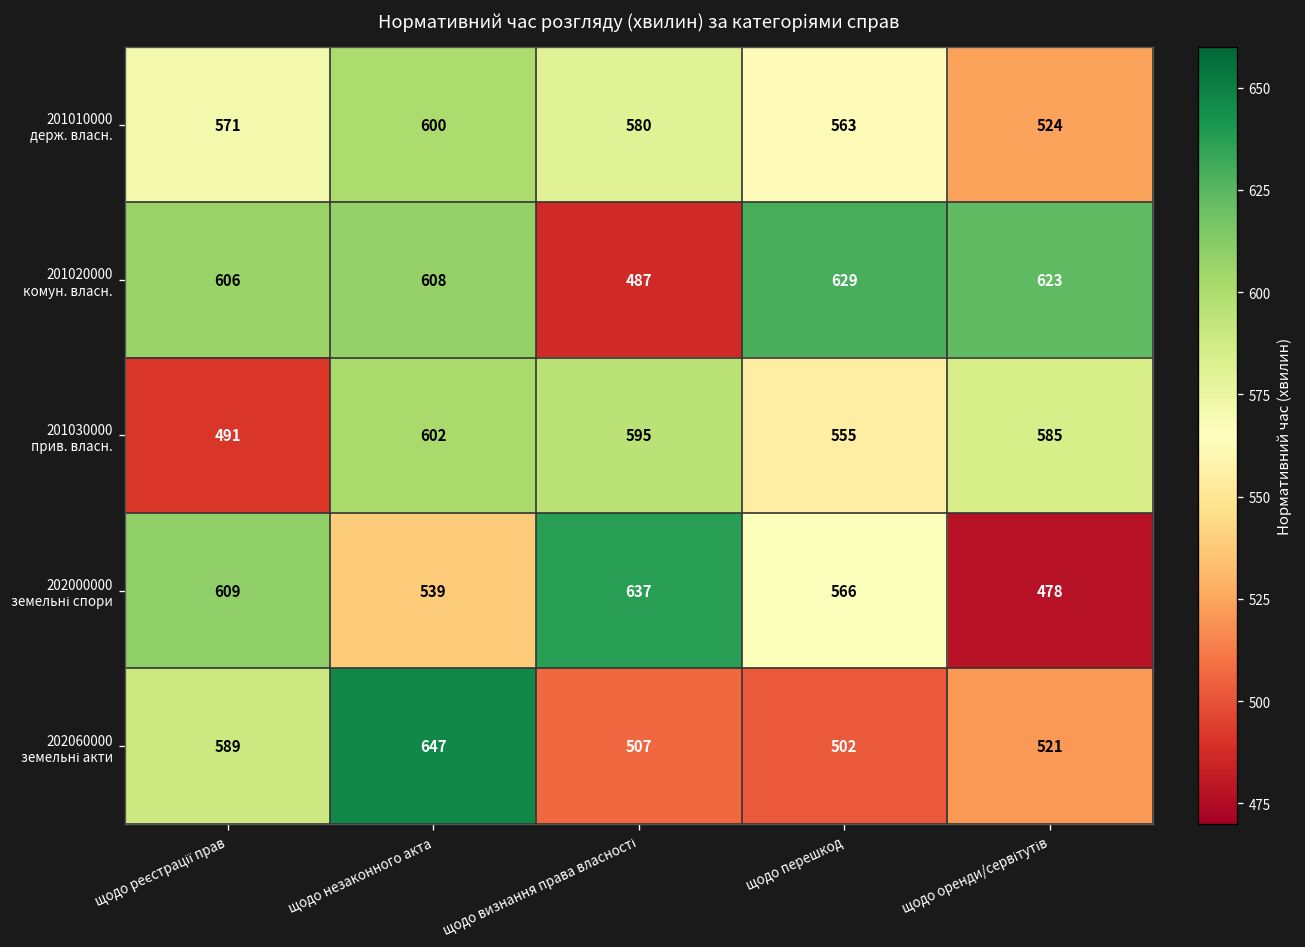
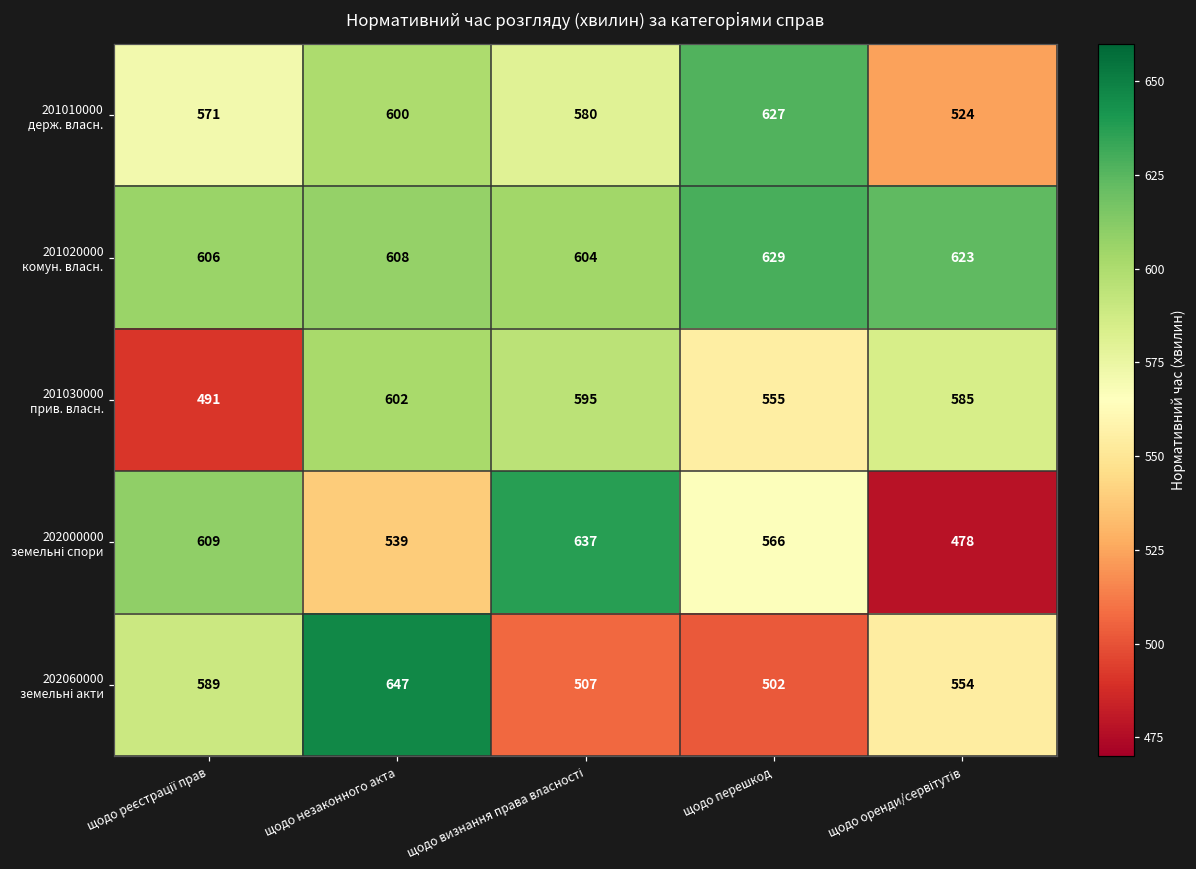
201010000 держ. власн., щодо перешкод: 563 -> 627
201020000 комун. власн., щодо визнання права власності: 487 -> 604
202060000 земельні акти, щодо оренди/сервітутів: 521 -> 554
